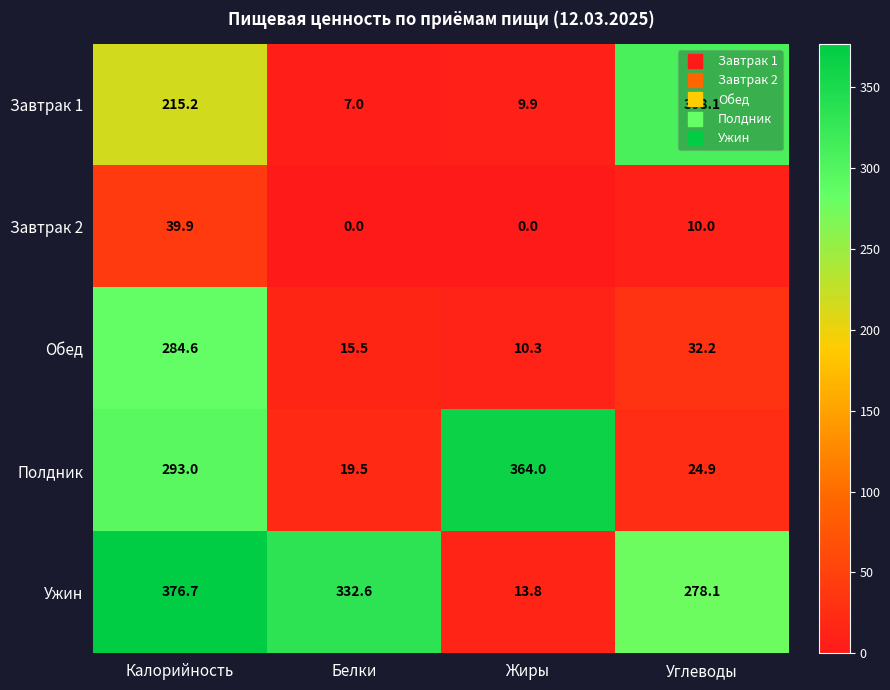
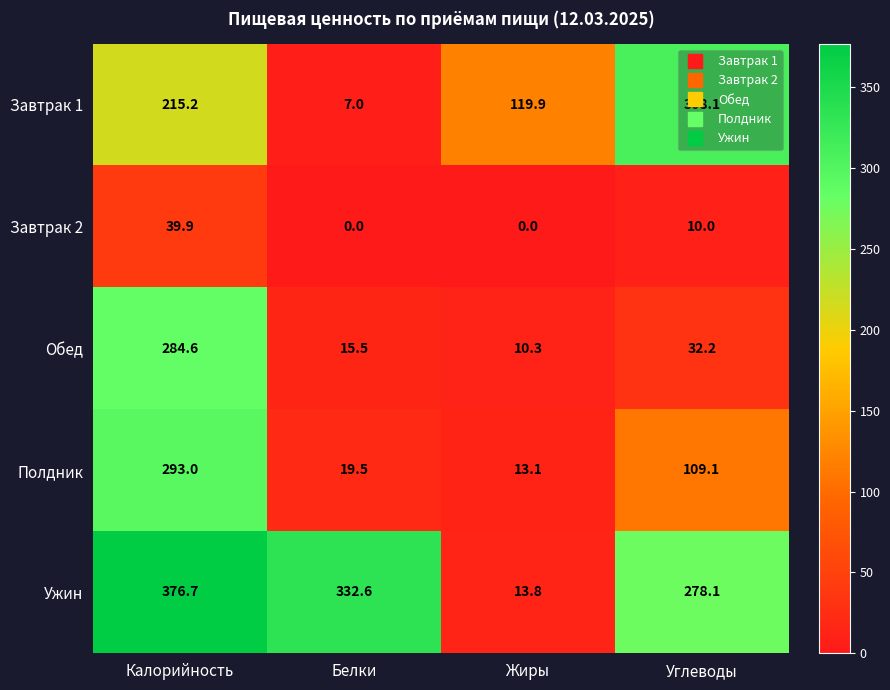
Завтрак 1, Жиры: 9.9 -> 119.9
Полдник, Жиры: 364.0 -> 13.1
Полдник, Углеводы: 24.9 -> 109.1
